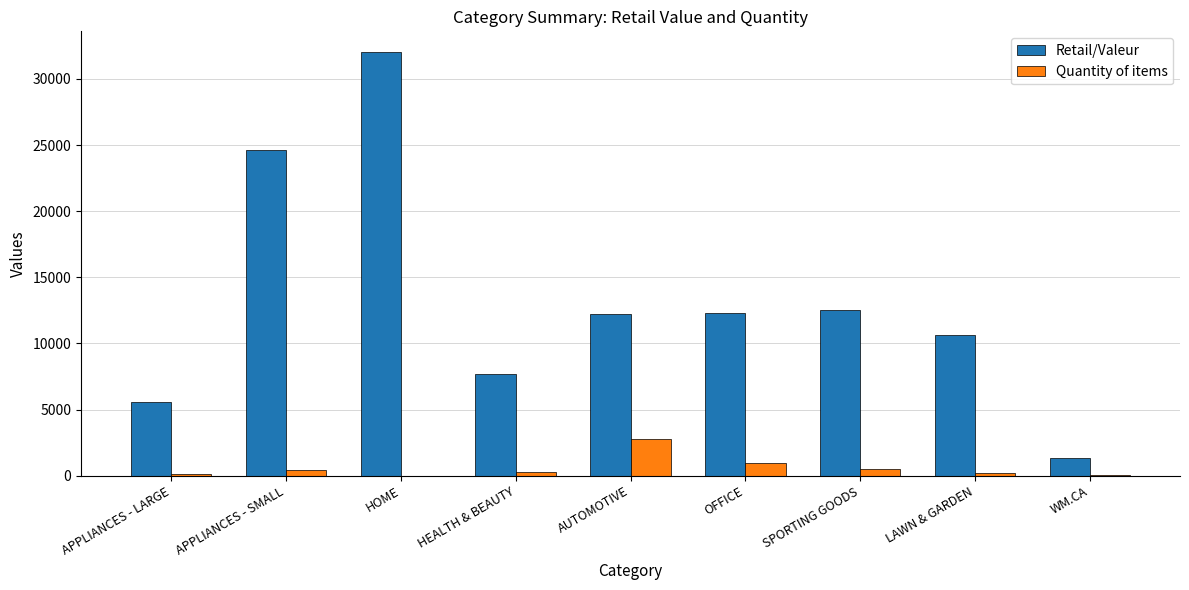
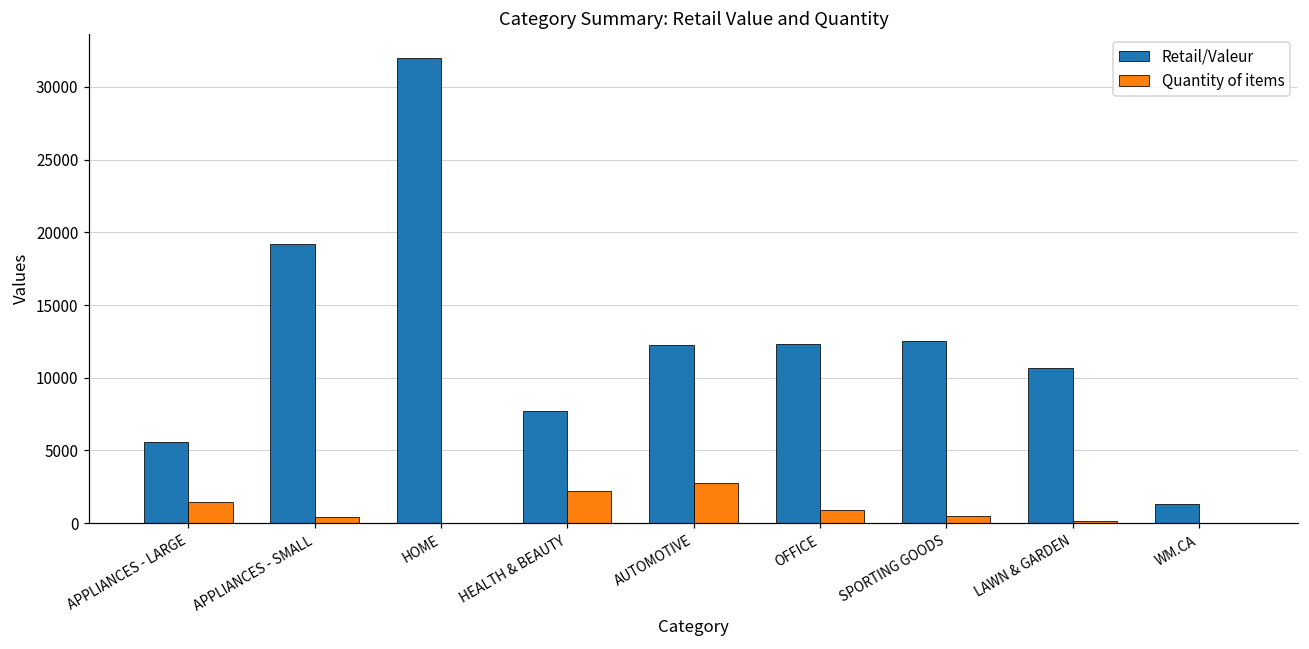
Quantity of items, APPLIANCES - LARGE: 100 -> 1500
Retail/Valeur, APPLIANCES - SMALL: 24600 -> 19200
Quantity of items, HEALTH & BEAUTY: 300 -> 2200
